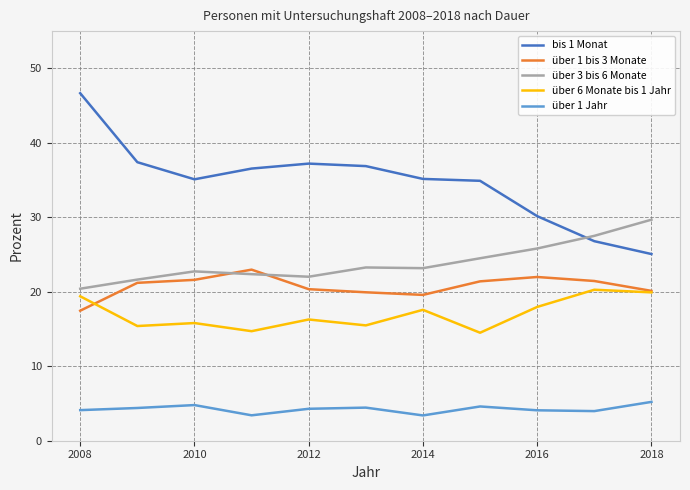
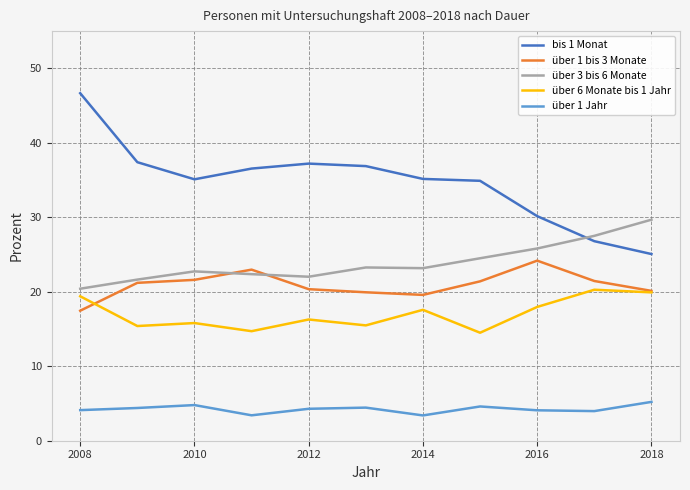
über 1 bis 3 Monate, 2016: 22 -> 24
